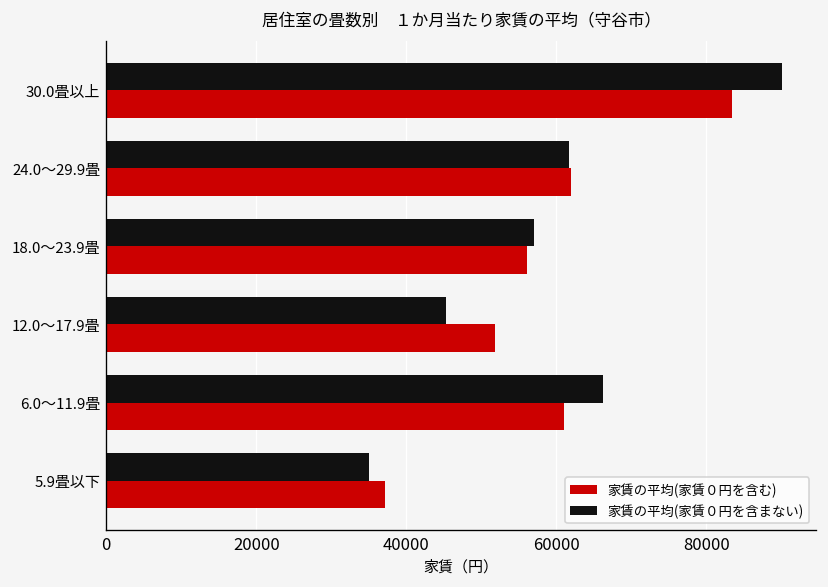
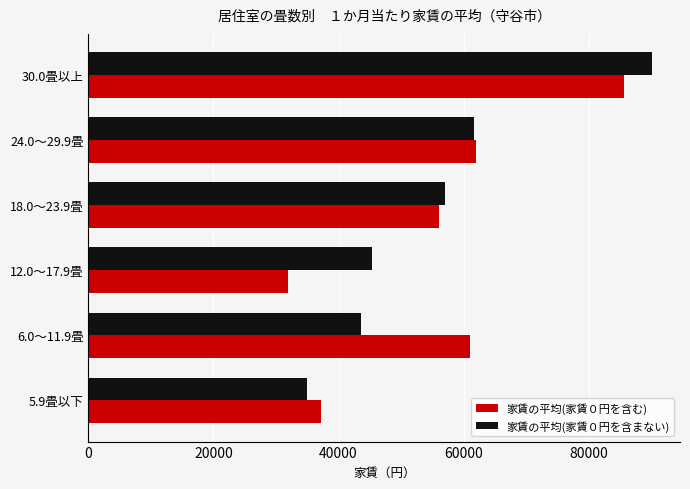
家賃の平均(家賃０円を含む), 30.0畳以上: 83000 -> 86000
家賃の平均(家賃０円を含む), 12.0～17.9畳: 52000 -> 32000
家賃の平均(家賃０円を含まない), 6.0～11.9畳: 66000 -> 44000
